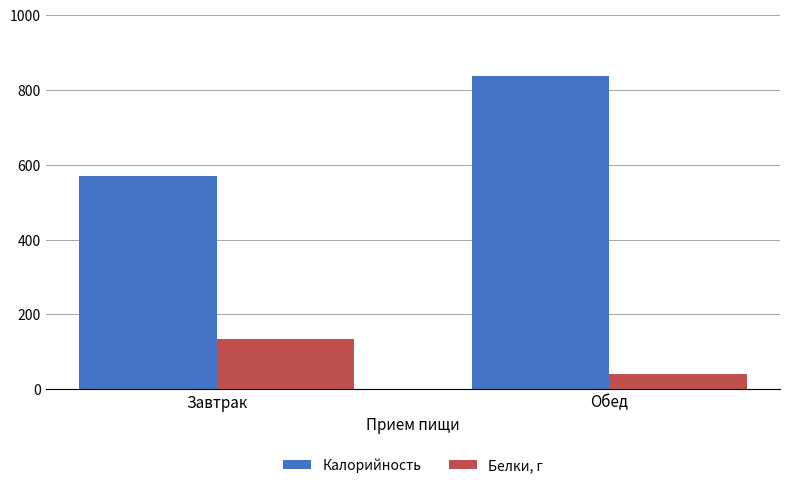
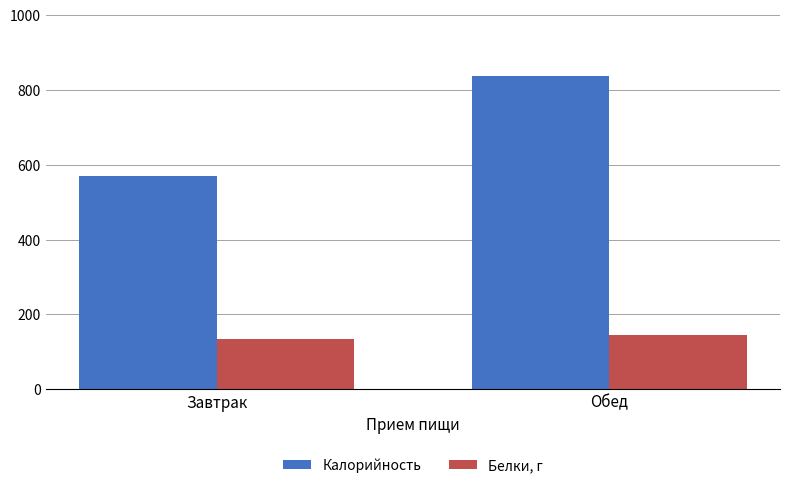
Белки, г, Обед: 40 -> 150
